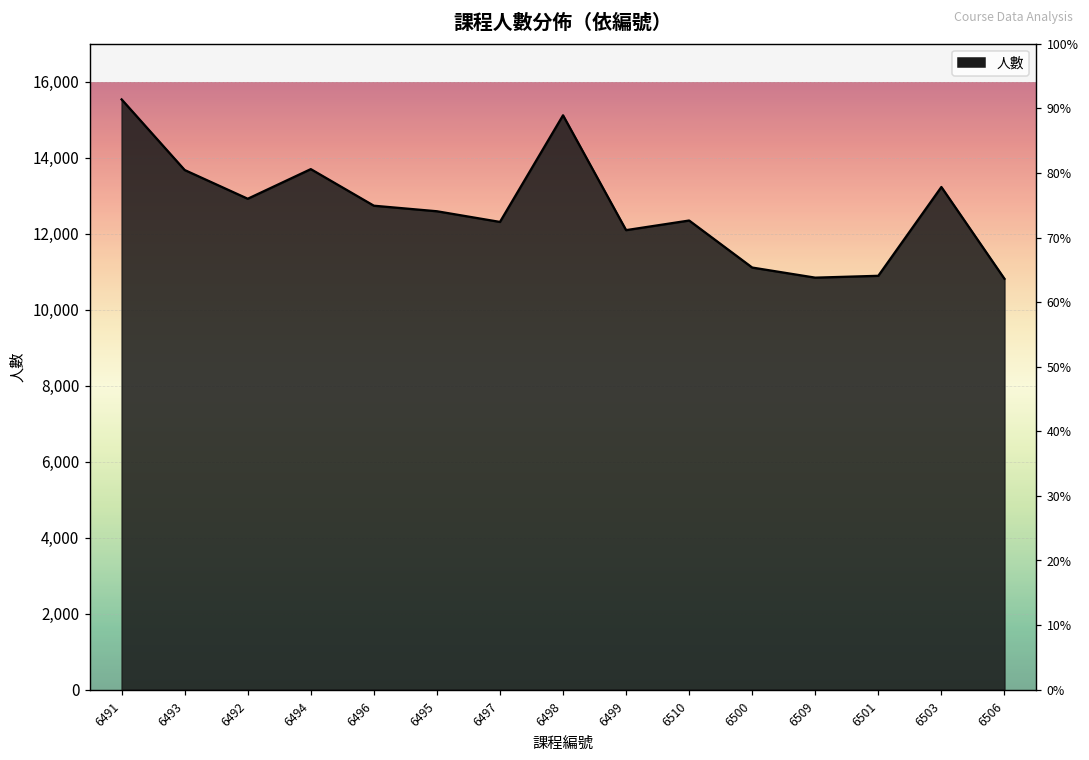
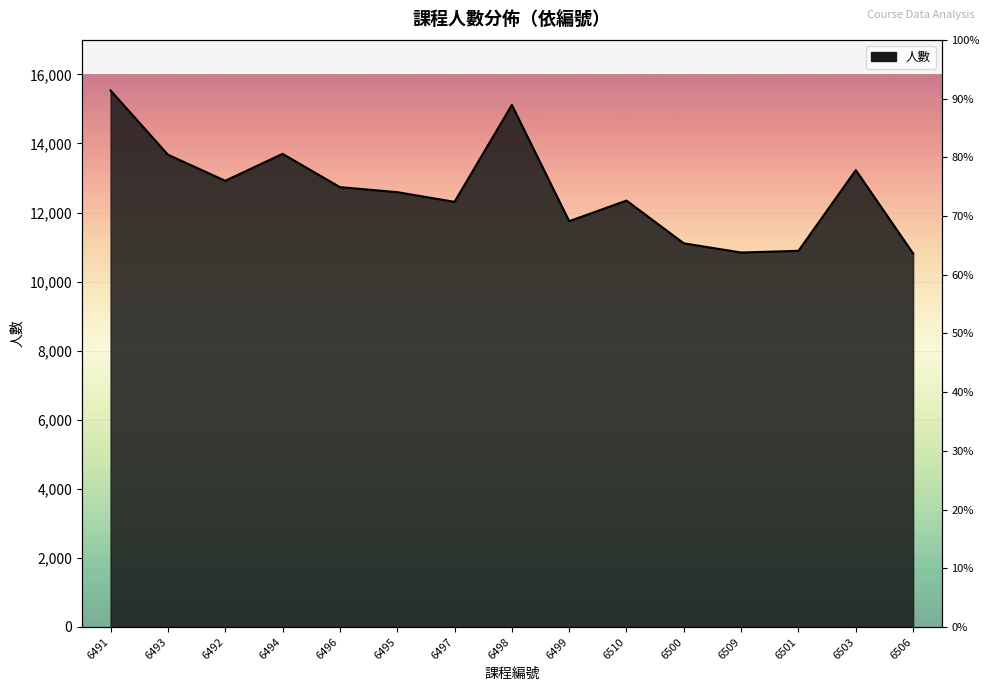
6499: 12,100 -> 11,800
